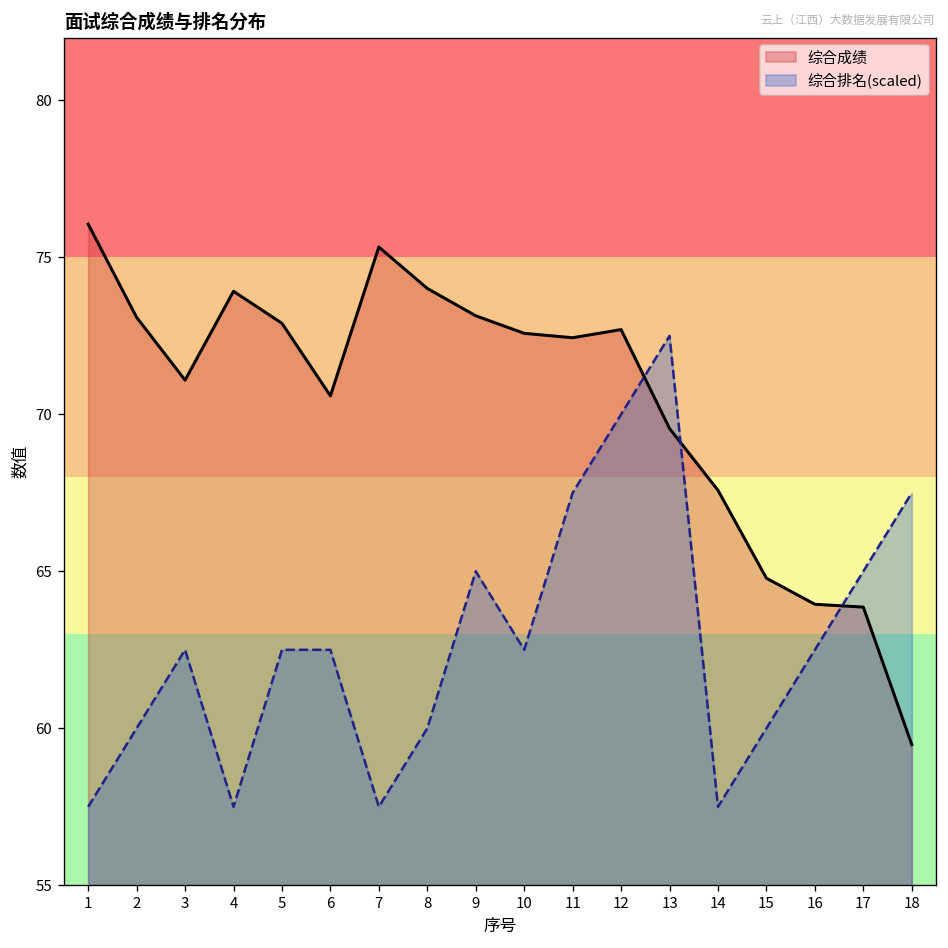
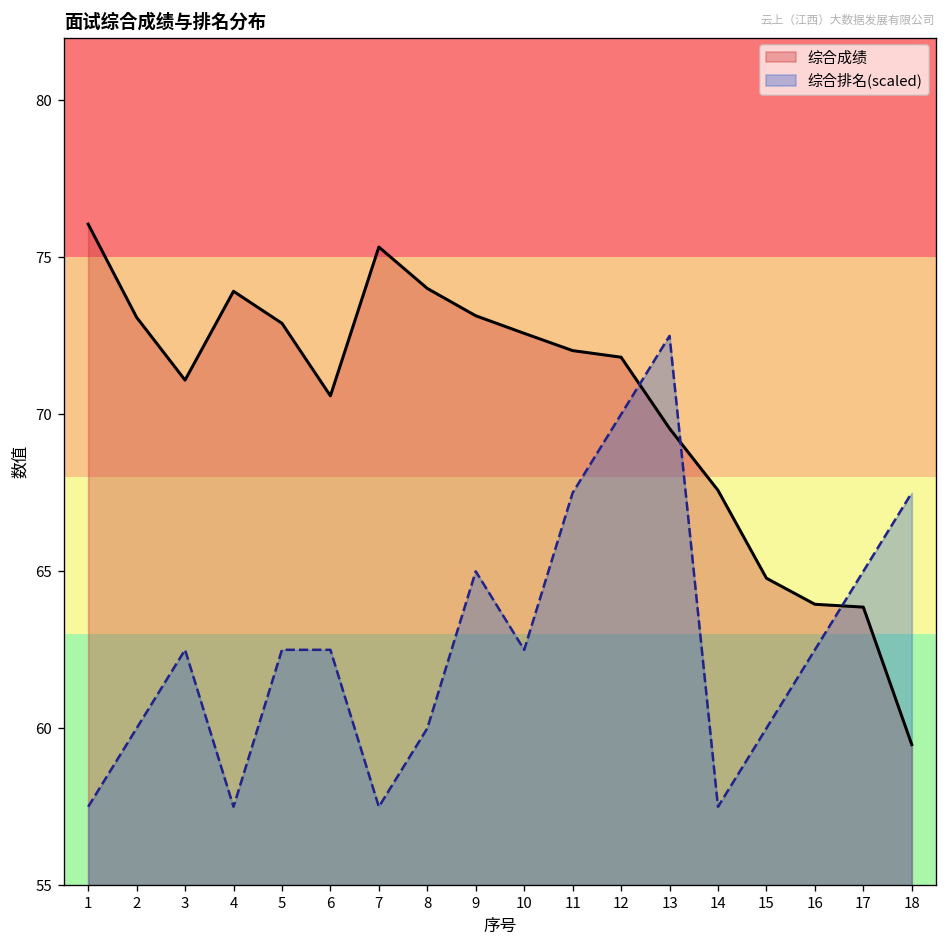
综合成绩, 11: 72.4 -> 72.0
综合成绩, 12: 72.7 -> 71.8
